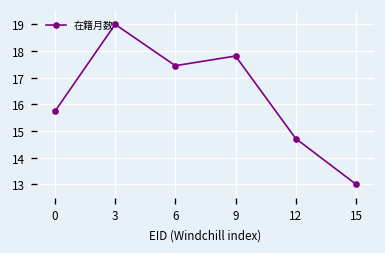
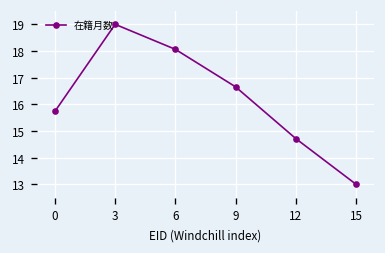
6: 17.4 -> 18.1
9: 17.8 -> 16.7
